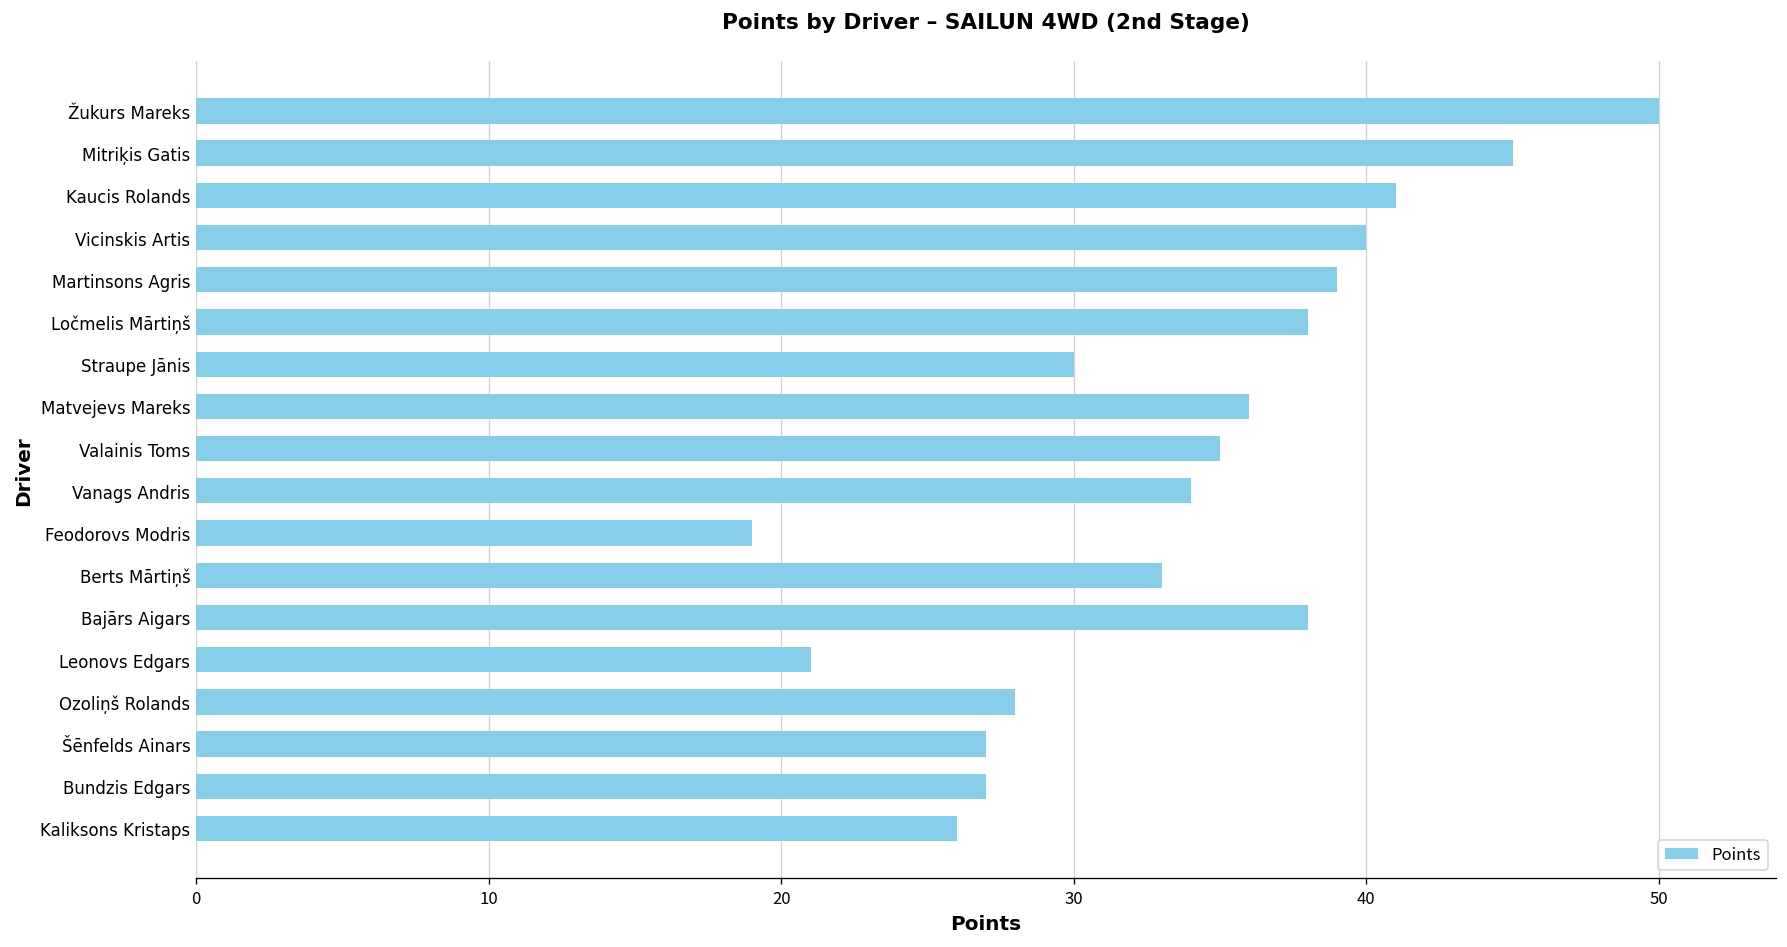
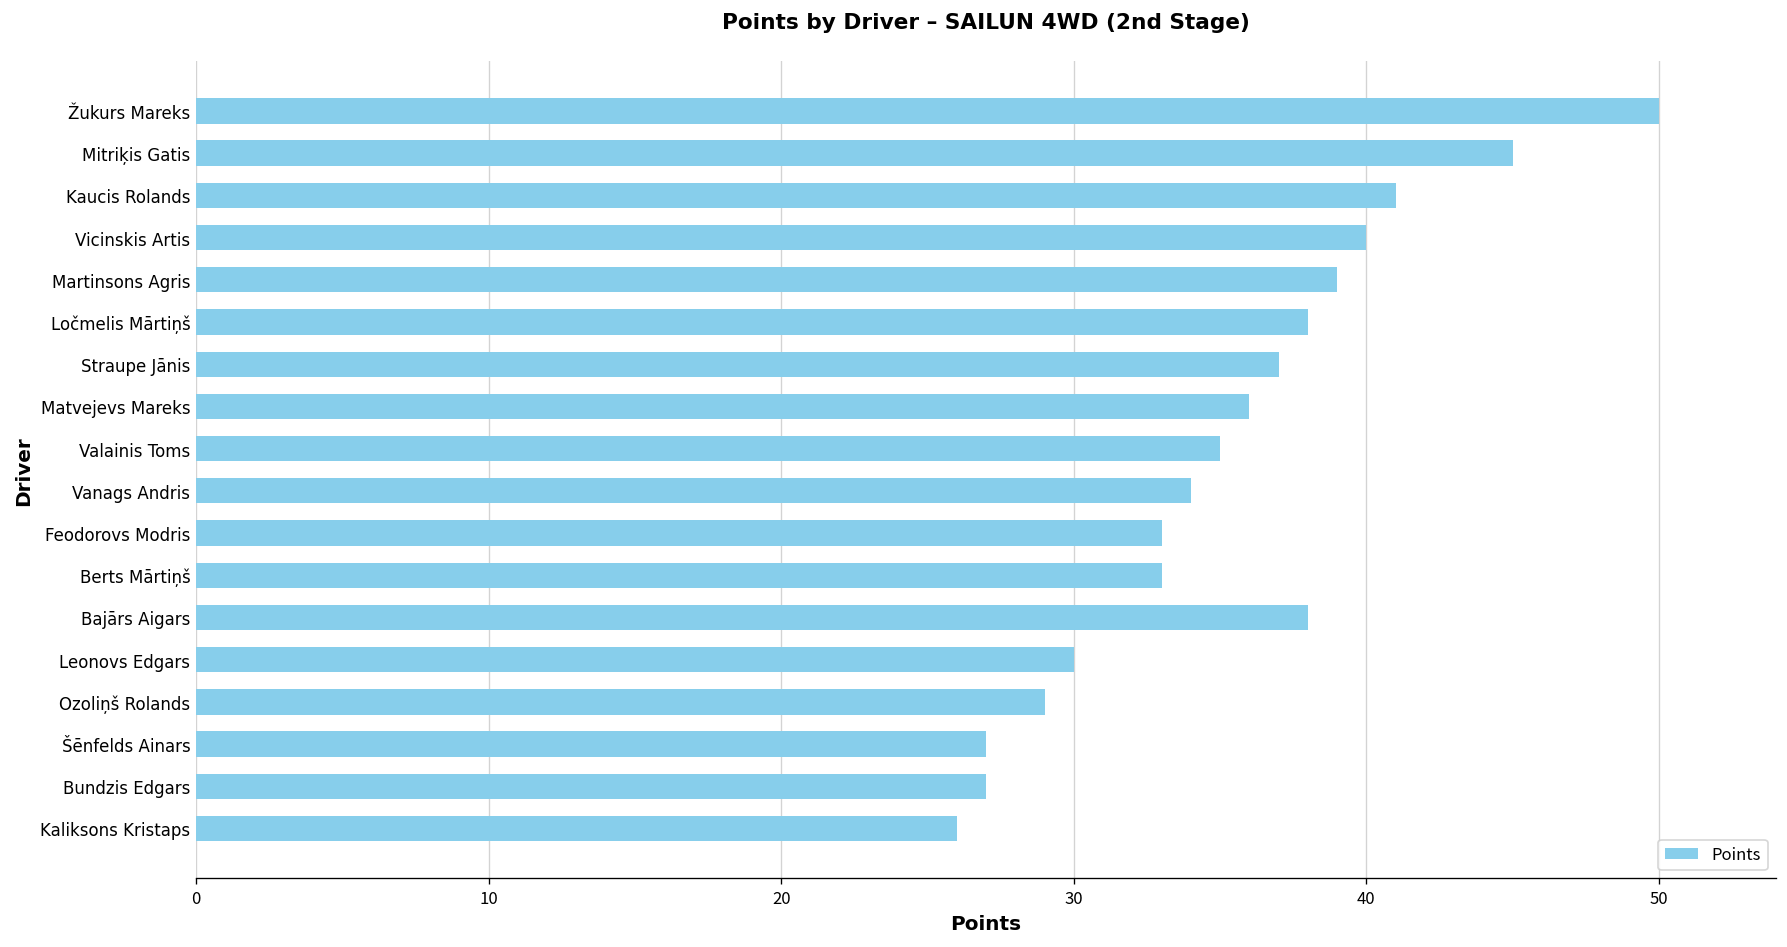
Straupe Jānis: 30 -> 37
Feodorovs Modris: 19 -> 33
Leonovs Edgars: 21 -> 30
Ozoliņš Rolands: 28 -> 29
